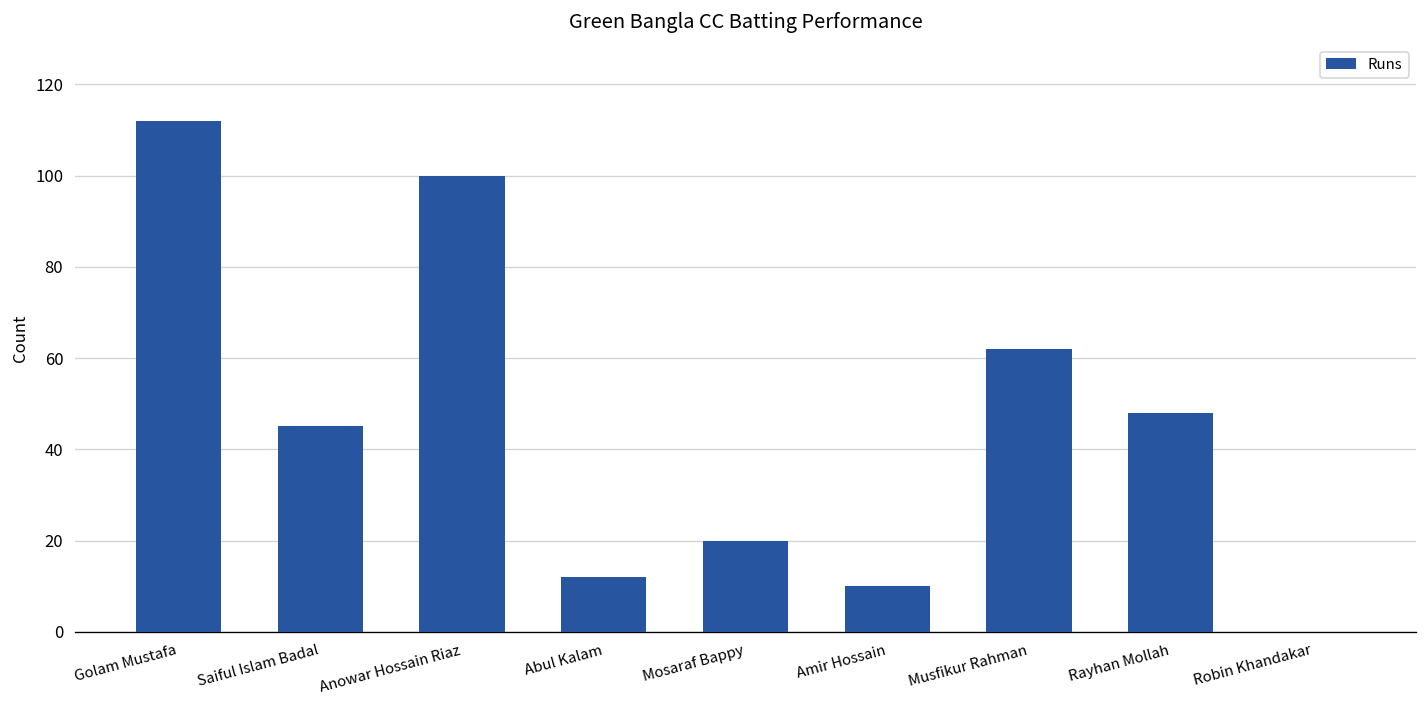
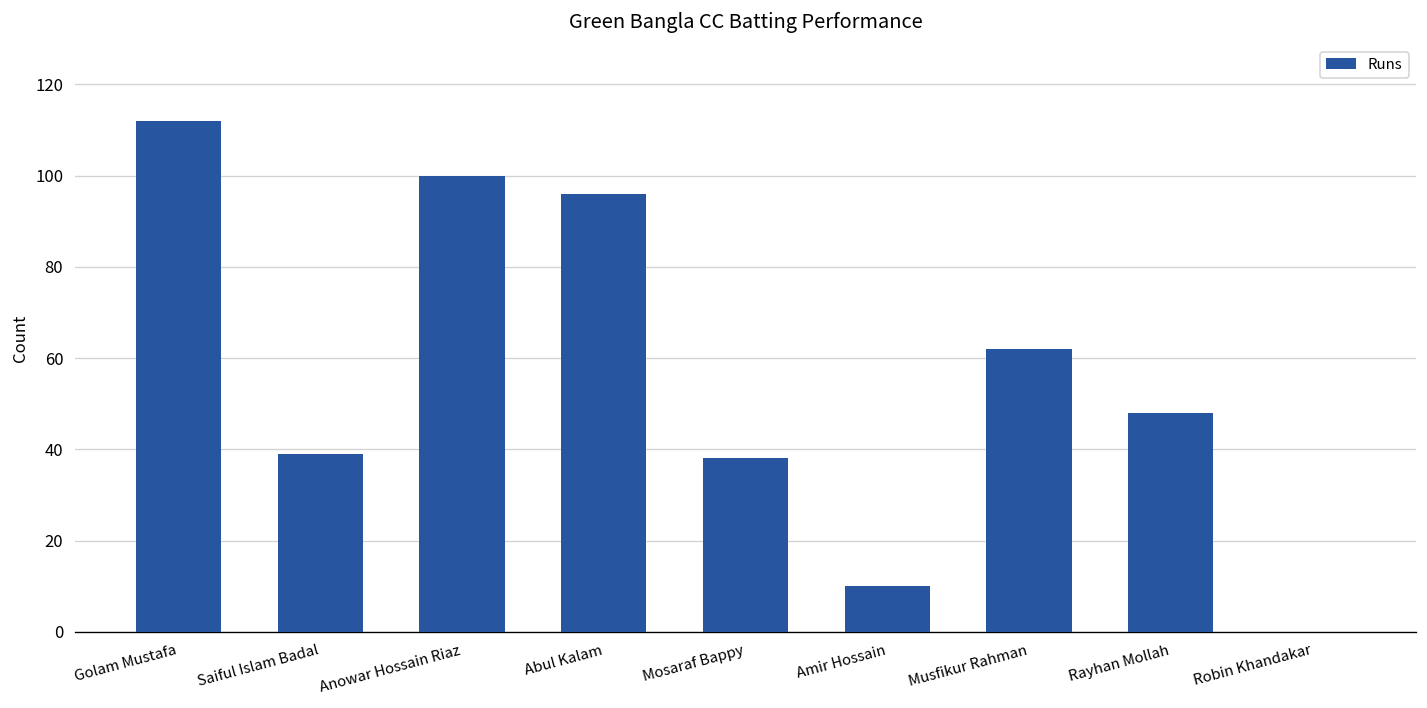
Saiful Islam Badal: 45 -> 39
Abul Kalam: 12 -> 96
Mosaraf Bappy: 20 -> 38
